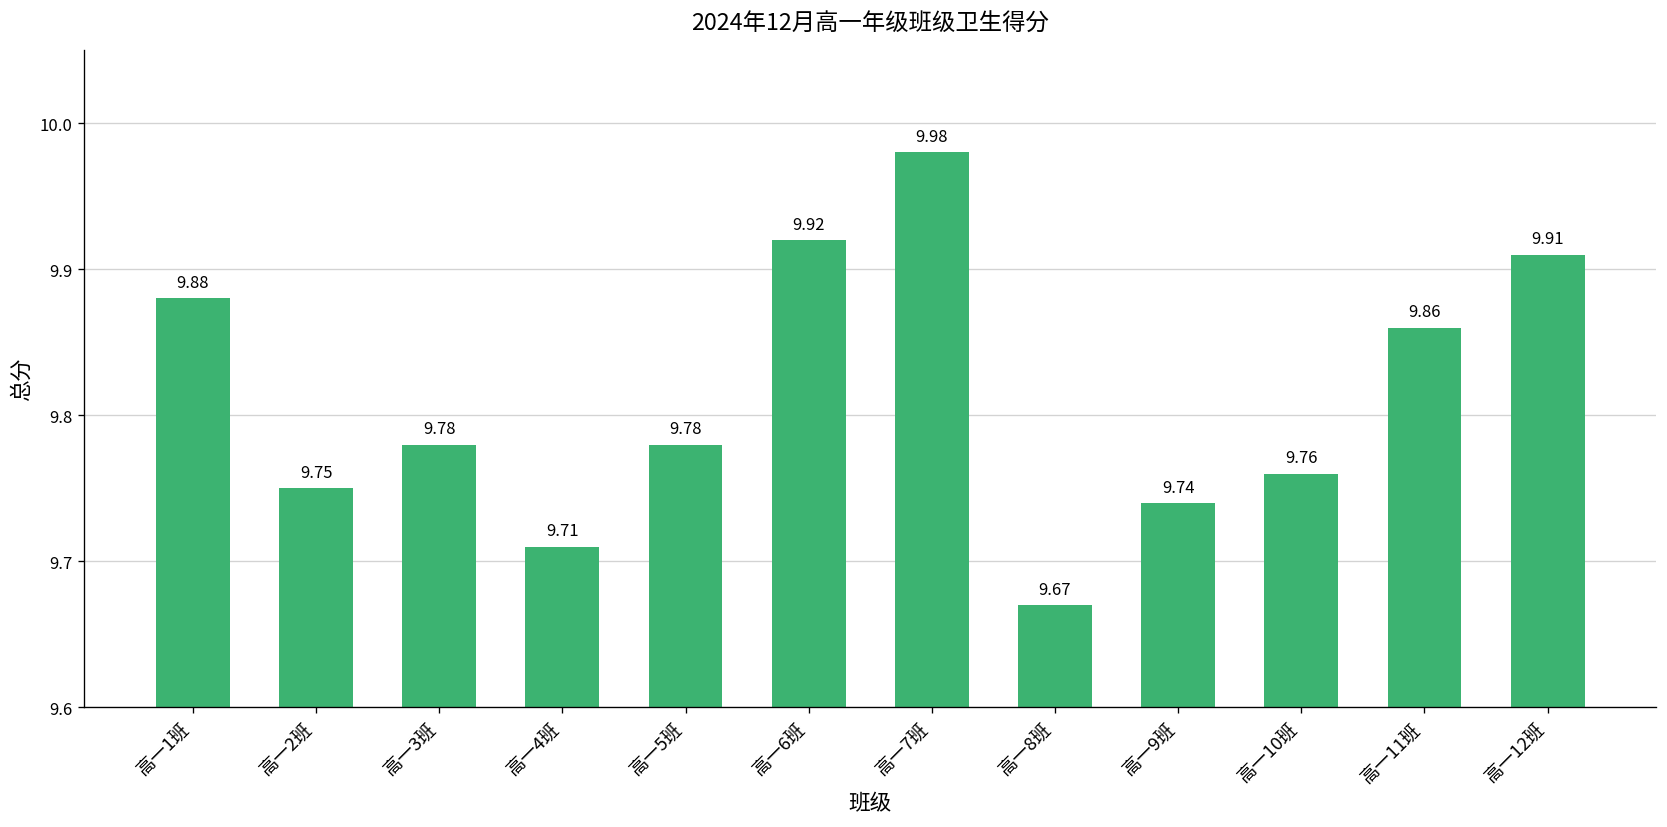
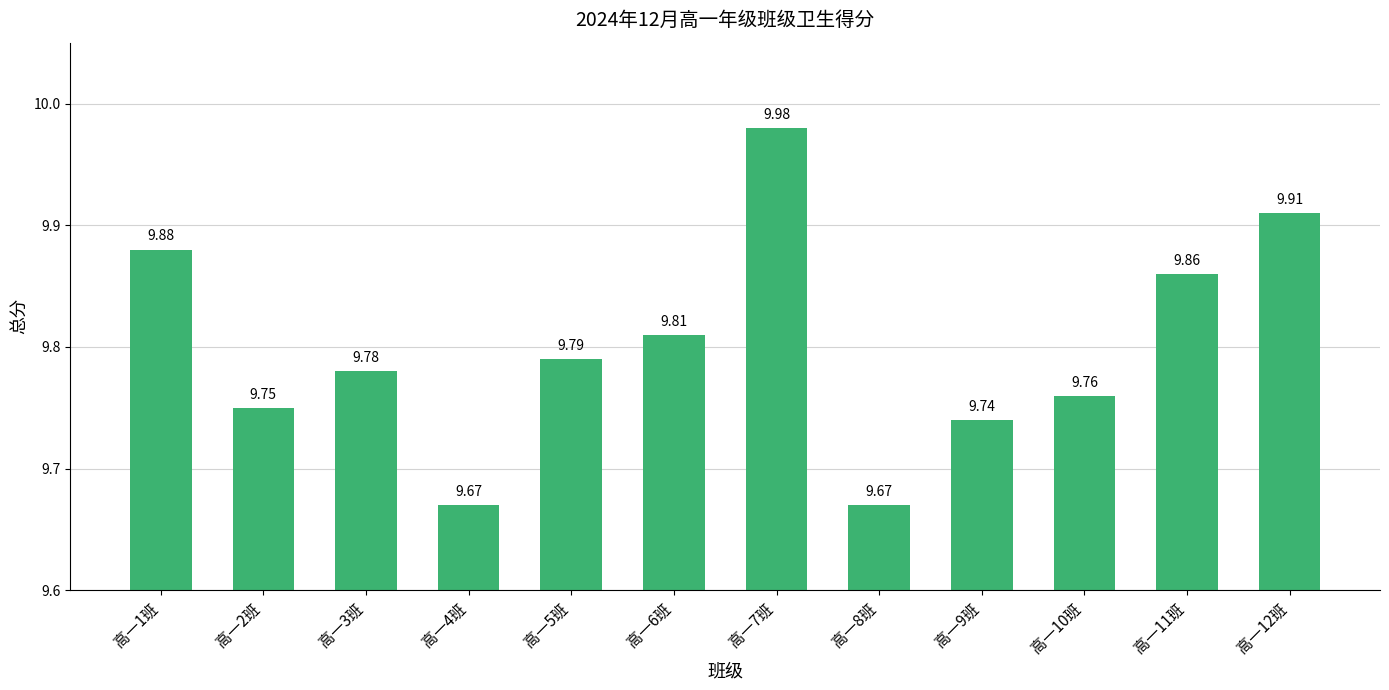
高一4班: 9.71 -> 9.67
高一5班: 9.78 -> 9.79
高一6班: 9.92 -> 9.81
